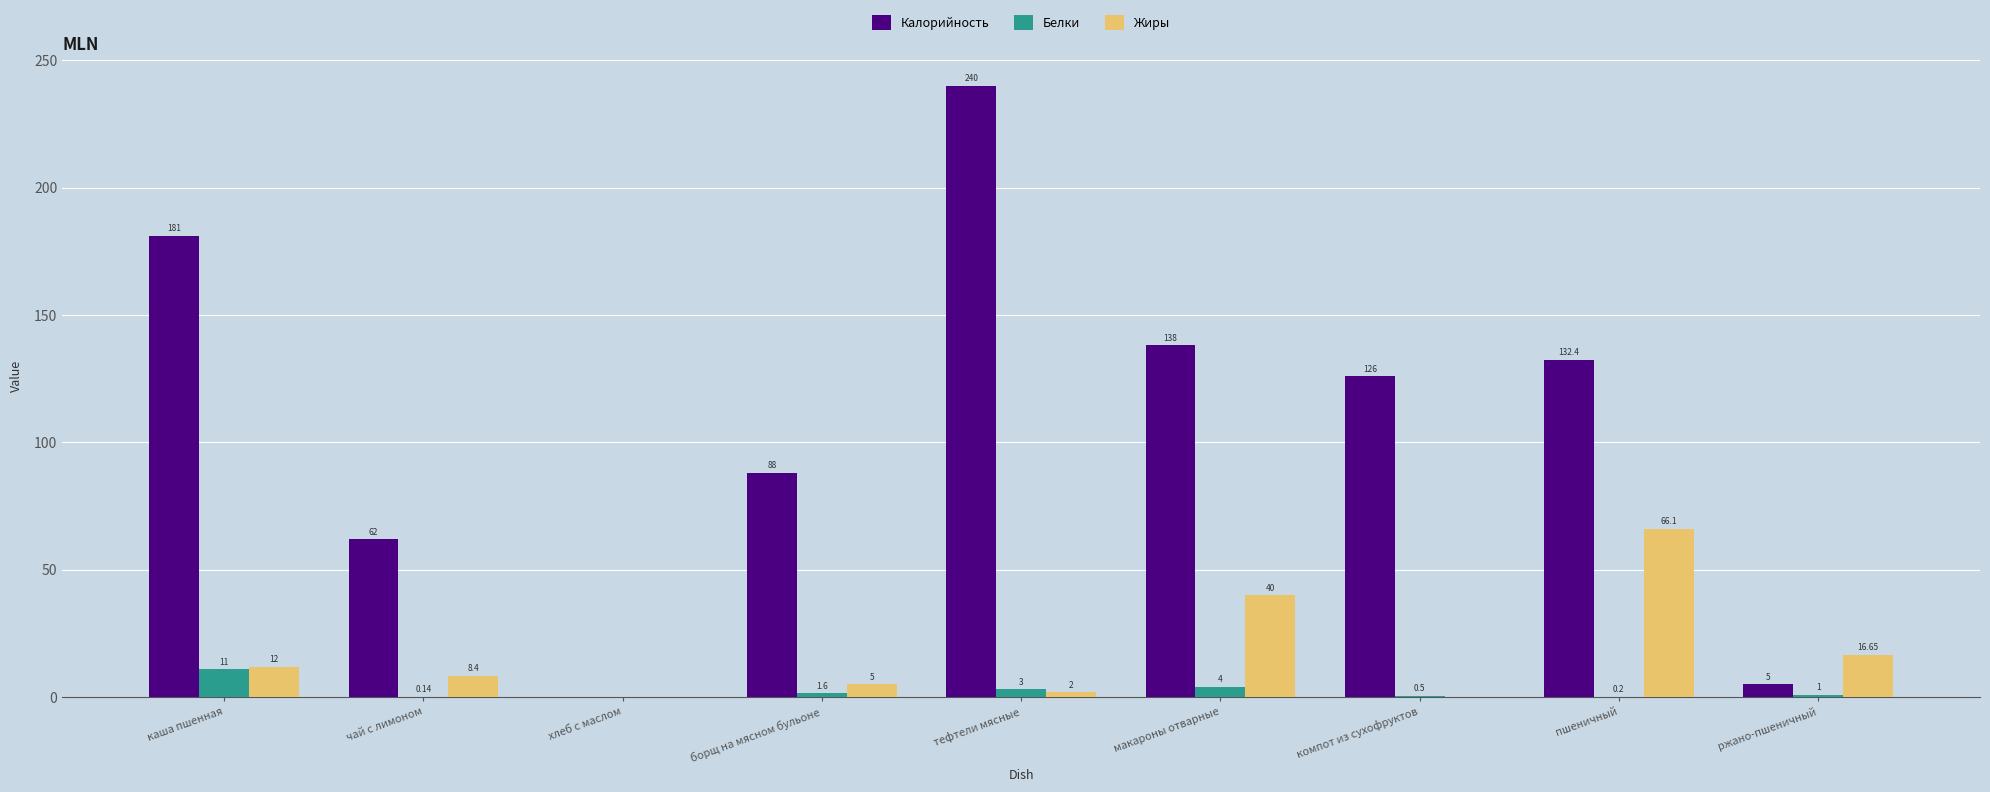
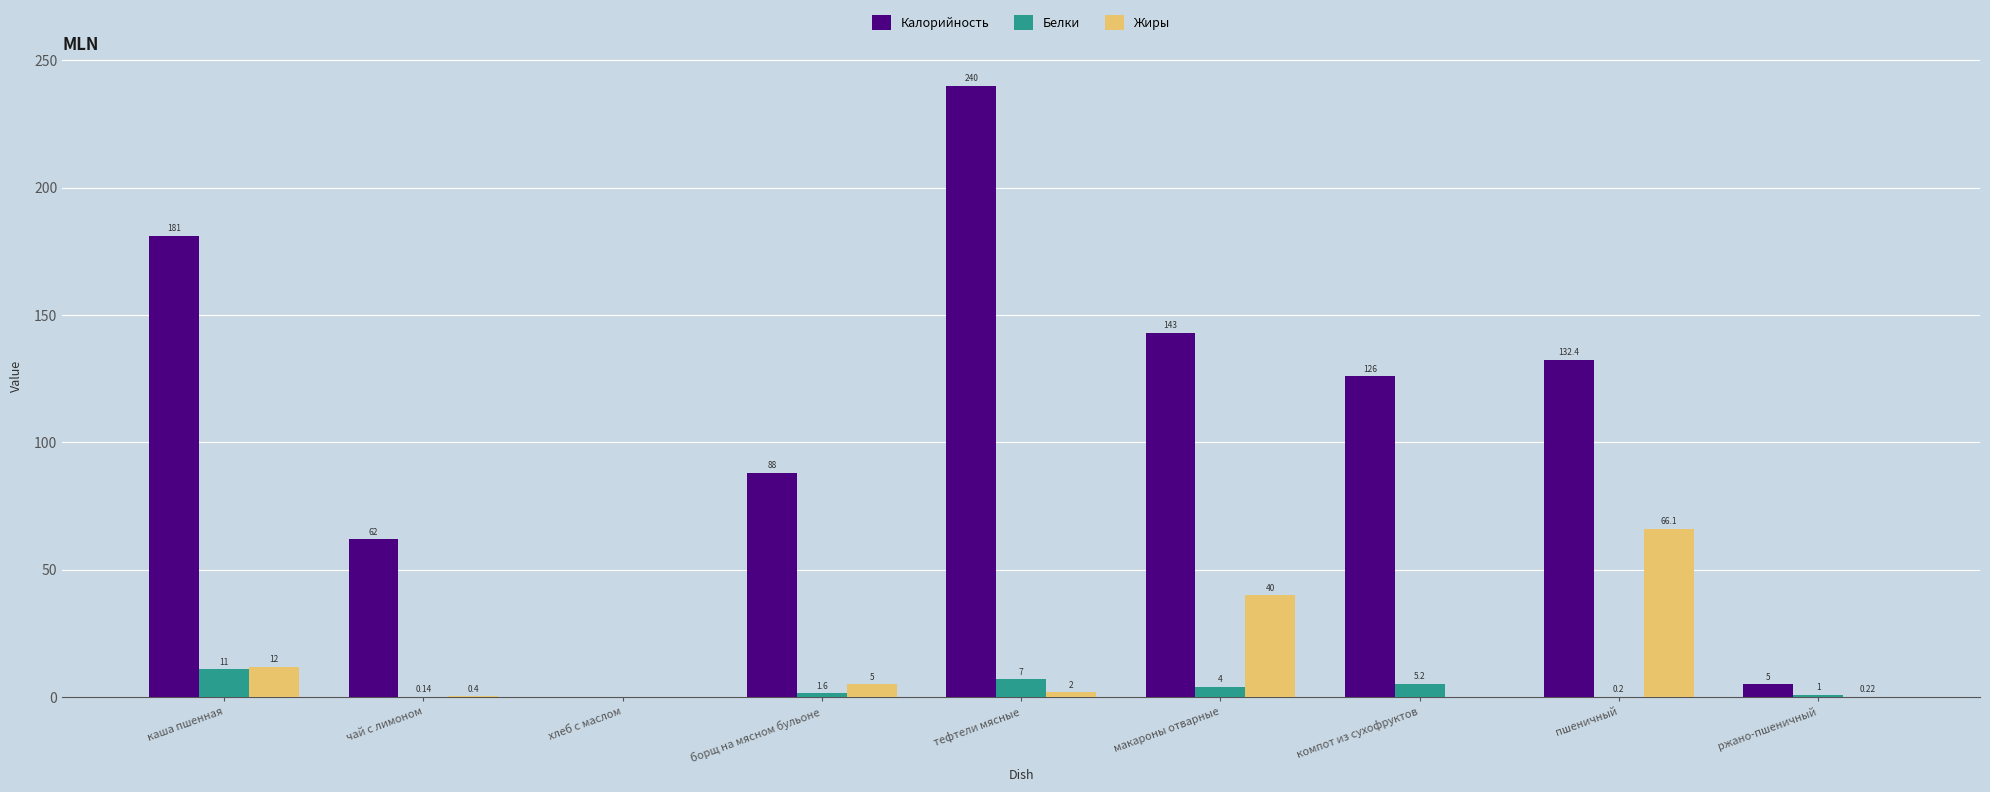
Жиры, чай с лимоном: 8.4 -> 0.4
Белки, тефтели мясные: 3 -> 7
Калорийность, макароны отварные: 138 -> 143
Белки, компот из сухофруктов: 0.5 -> 5.2
Жиры, ржано-пшеничный: 16.65 -> 0.22
